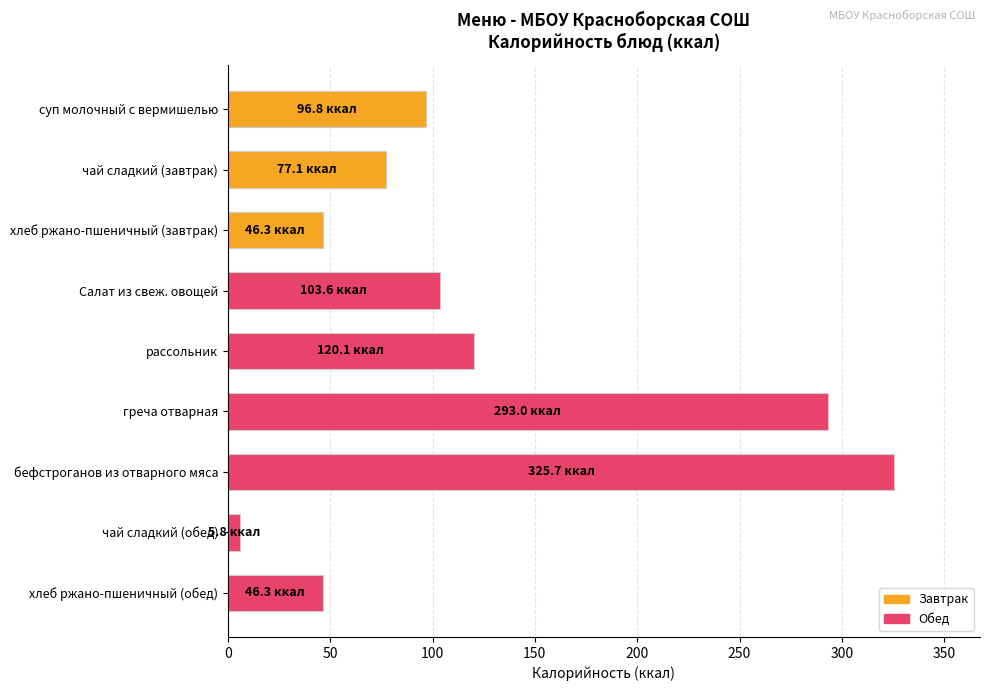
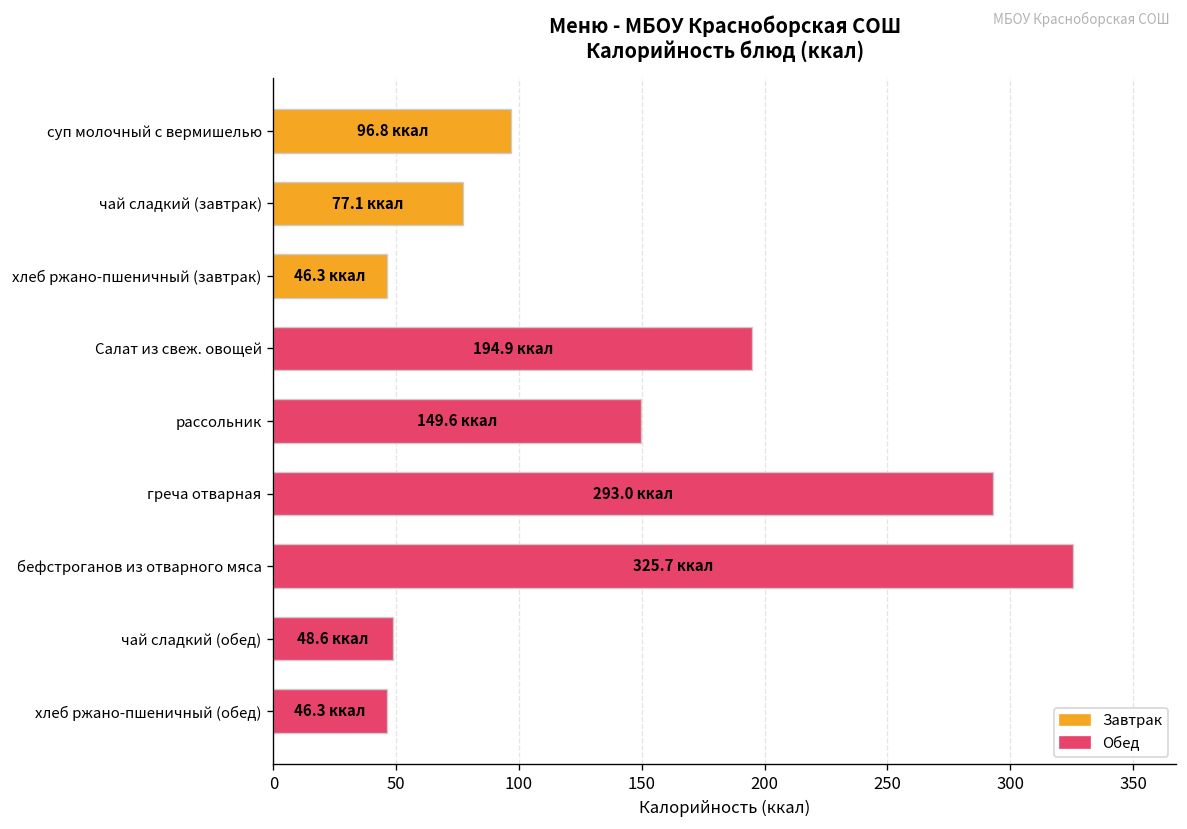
Салат из свеж. овощей: 103.6 -> 194.9
рассольник: 120.1 -> 149.6
чай сладкий (обед): 5.8 -> 48.6
